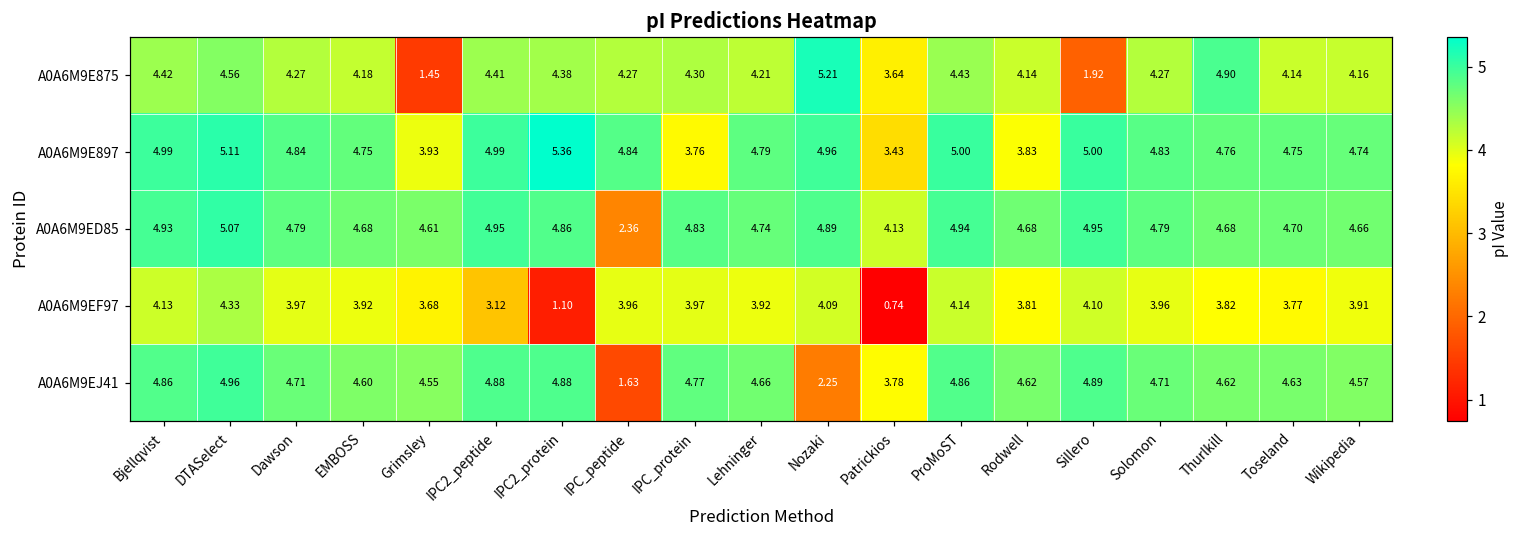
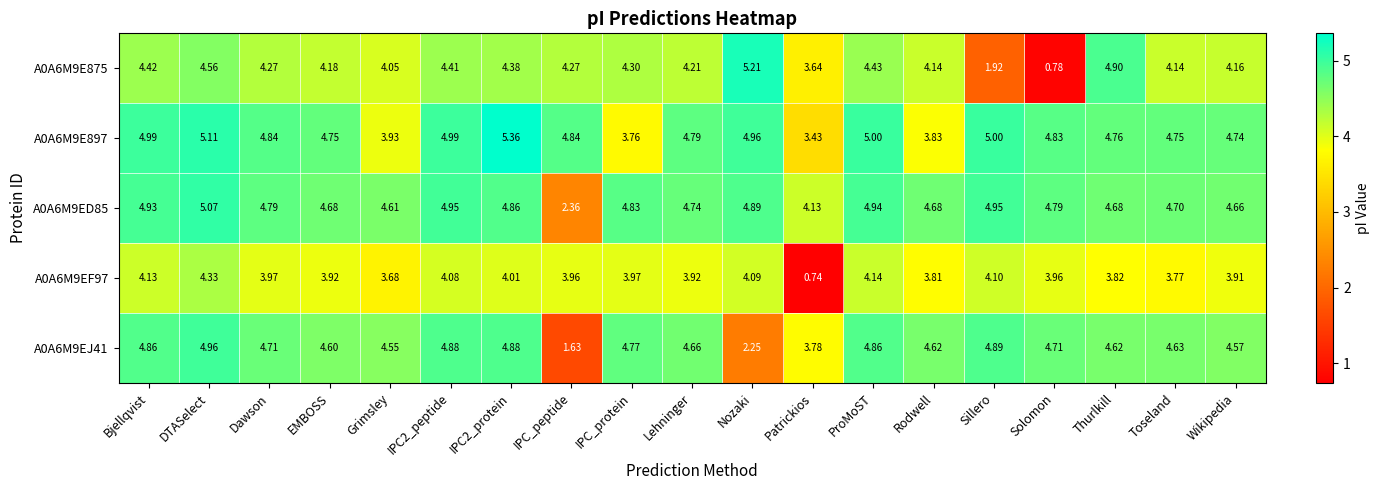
A0A6M9E875, Grimsley: 1.45 -> 4.05
A0A6M9E875, Solomon: 4.27 -> 0.78
A0A6M9EF97, IPC2_peptide: 3.12 -> 4.08
A0A6M9EF97, IPC2_protein: 1.10 -> 4.01
